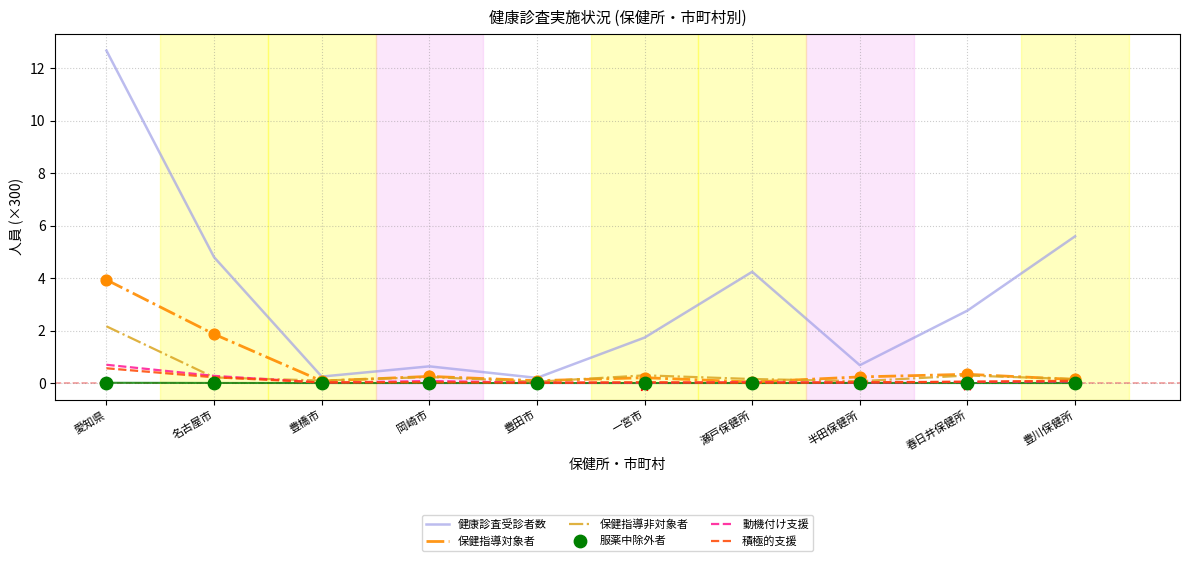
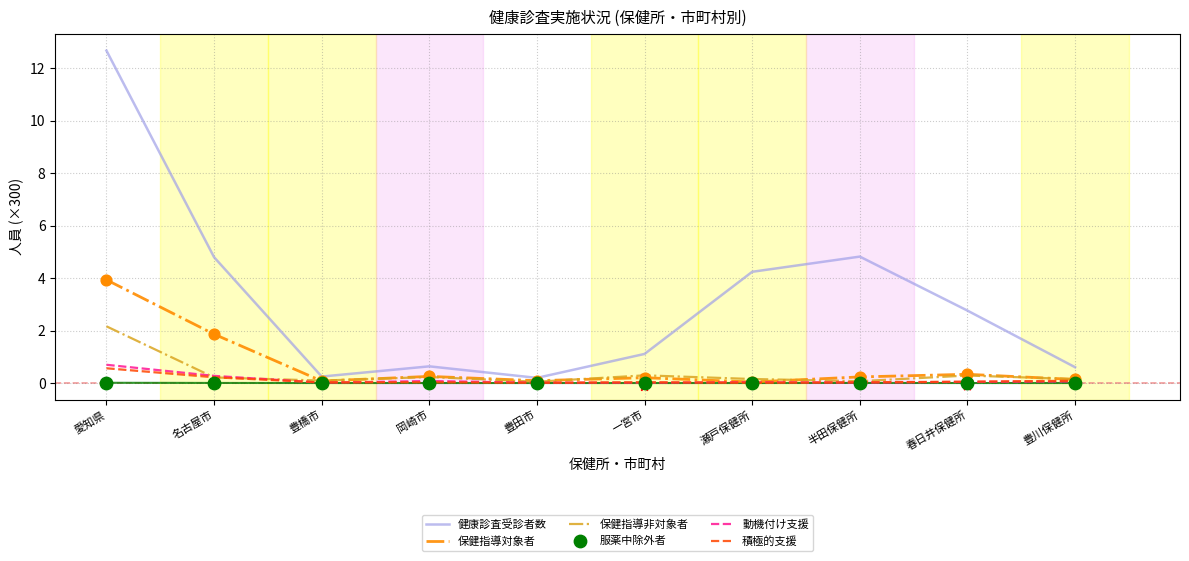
健康診査受診者数, 一宮市: 1.7 -> 1.1
健康診査受診者数, 半田保健所: 0.7 -> 4.8
健康診査受診者数, 豊川保健所: 5.6 -> 0.6
